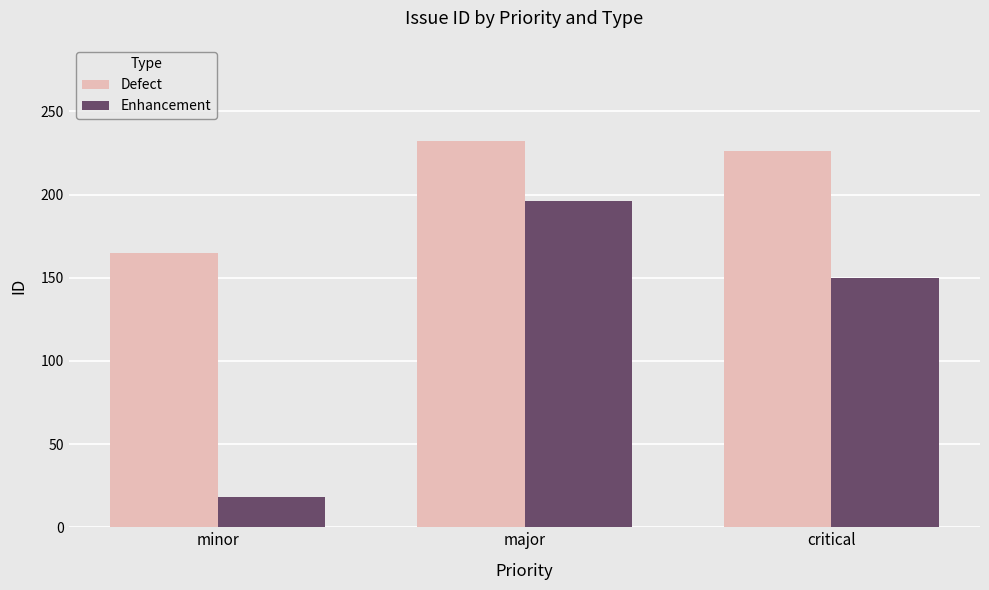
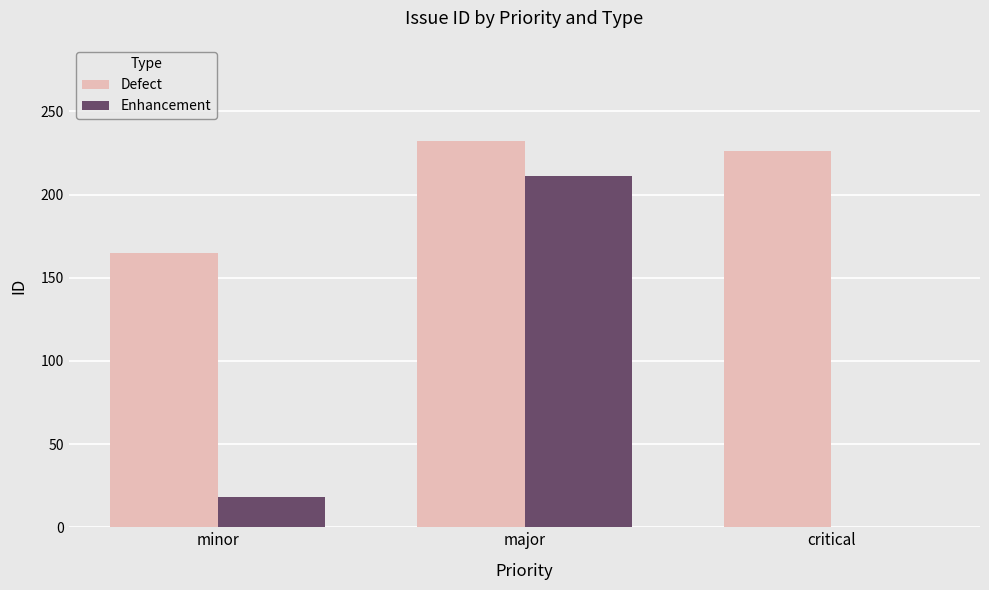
Enhancement, major: 196 -> 211
Enhancement, critical: 150 -> 0
